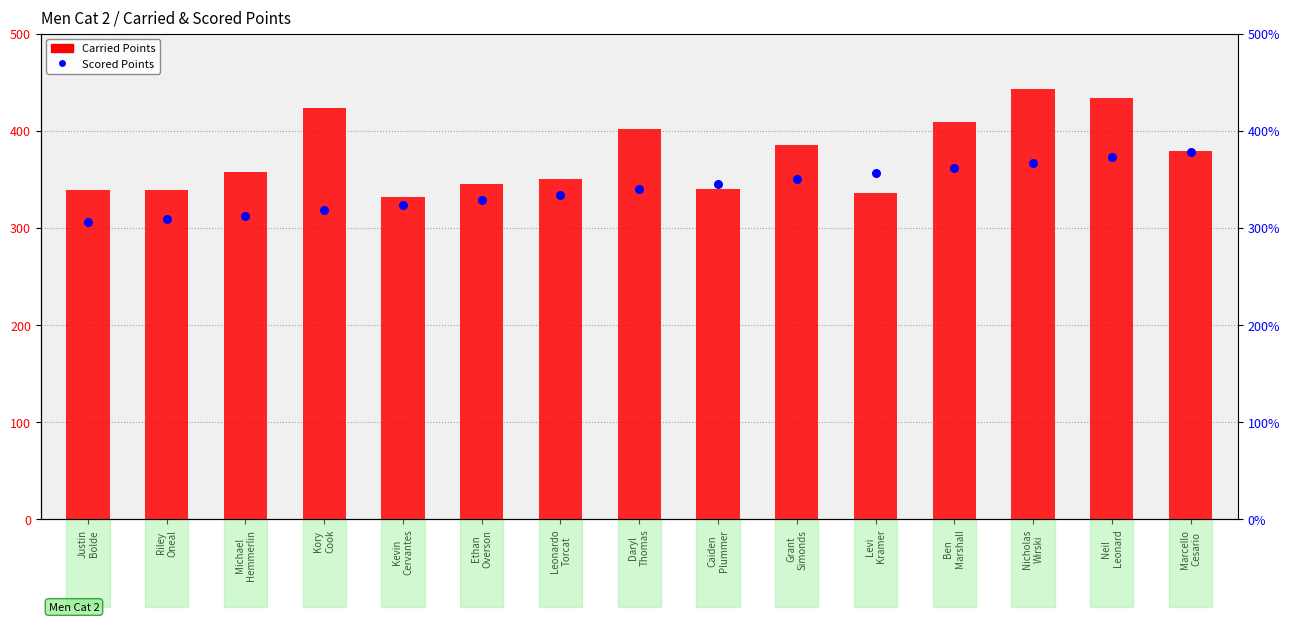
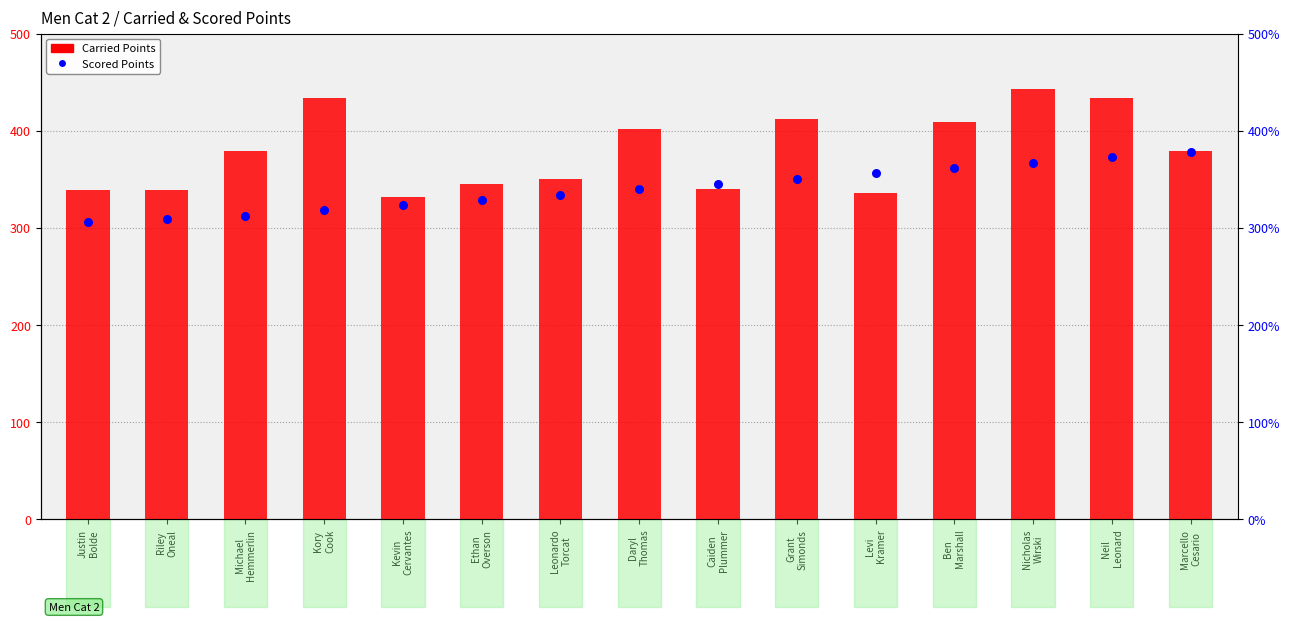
Carried Points, Michael Hemmerlin: 360 -> 380
Carried Points, Kory Cook: 420 -> 430
Carried Points, Grant Simonds: 380 -> 410
